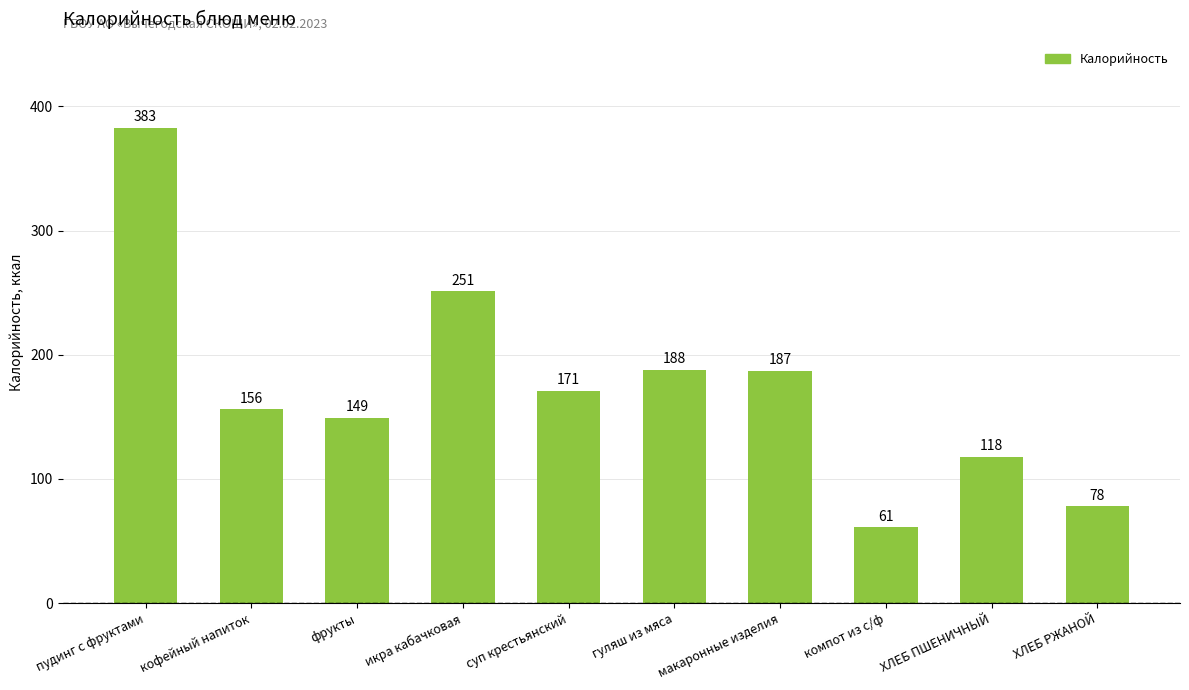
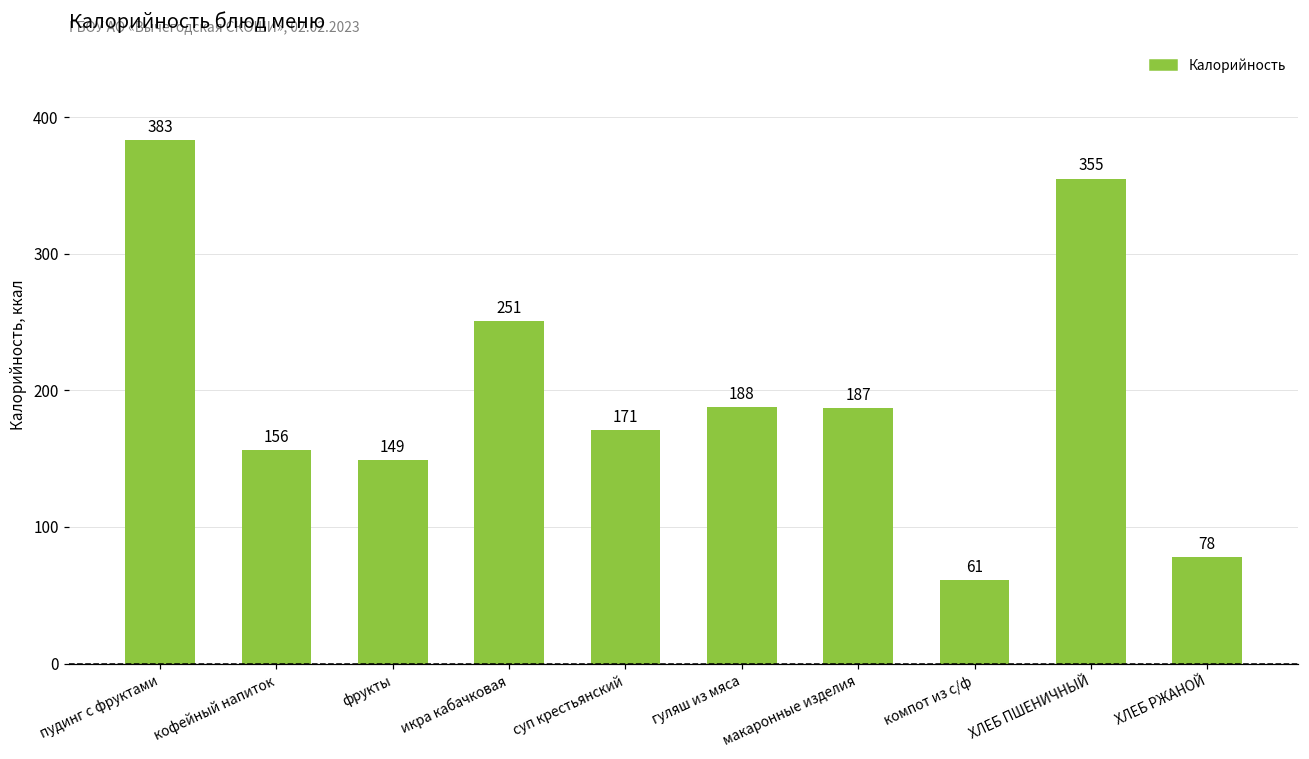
ХЛЕБ ПШЕНИЧНЫЙ: 118 -> 355
